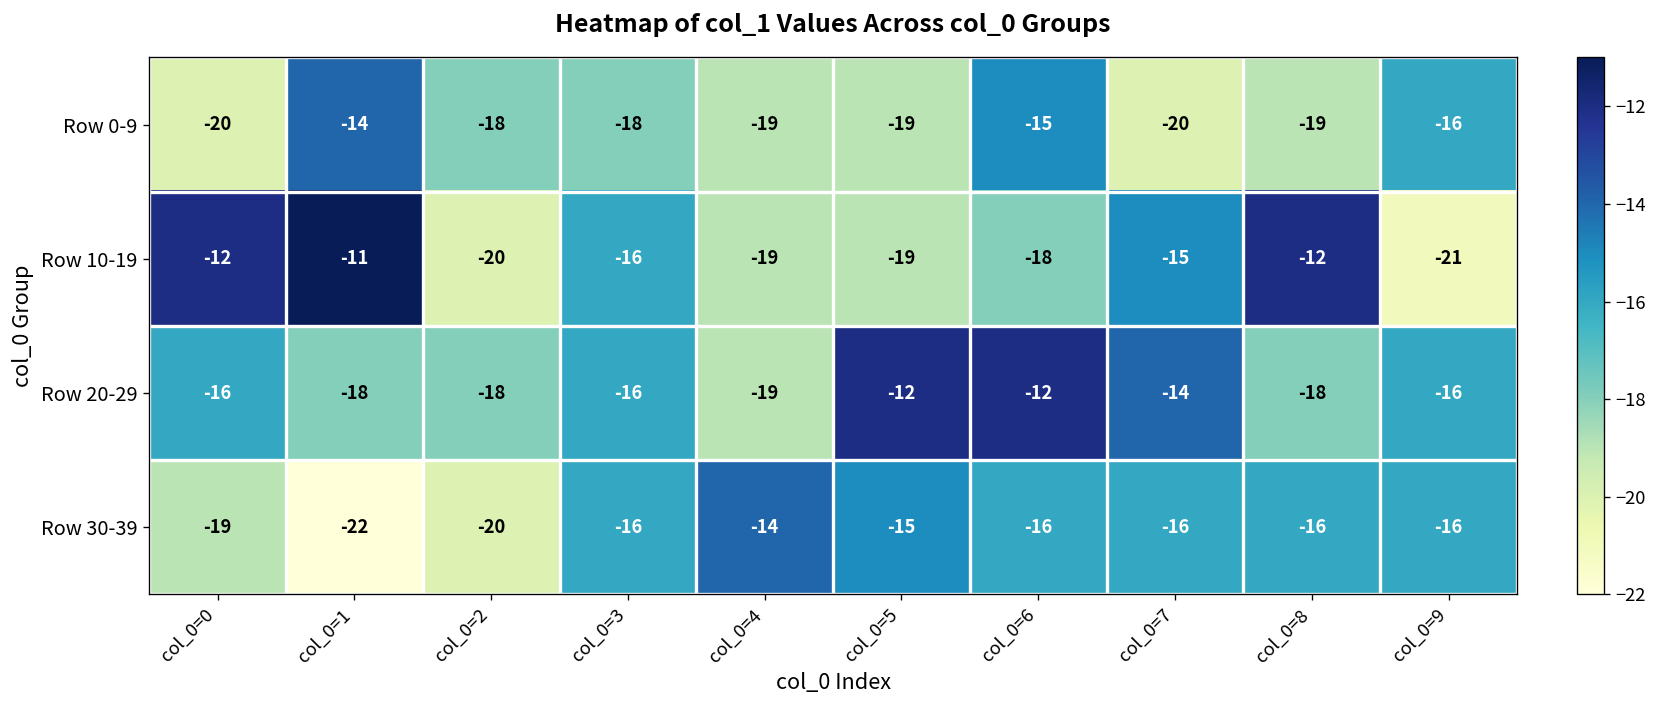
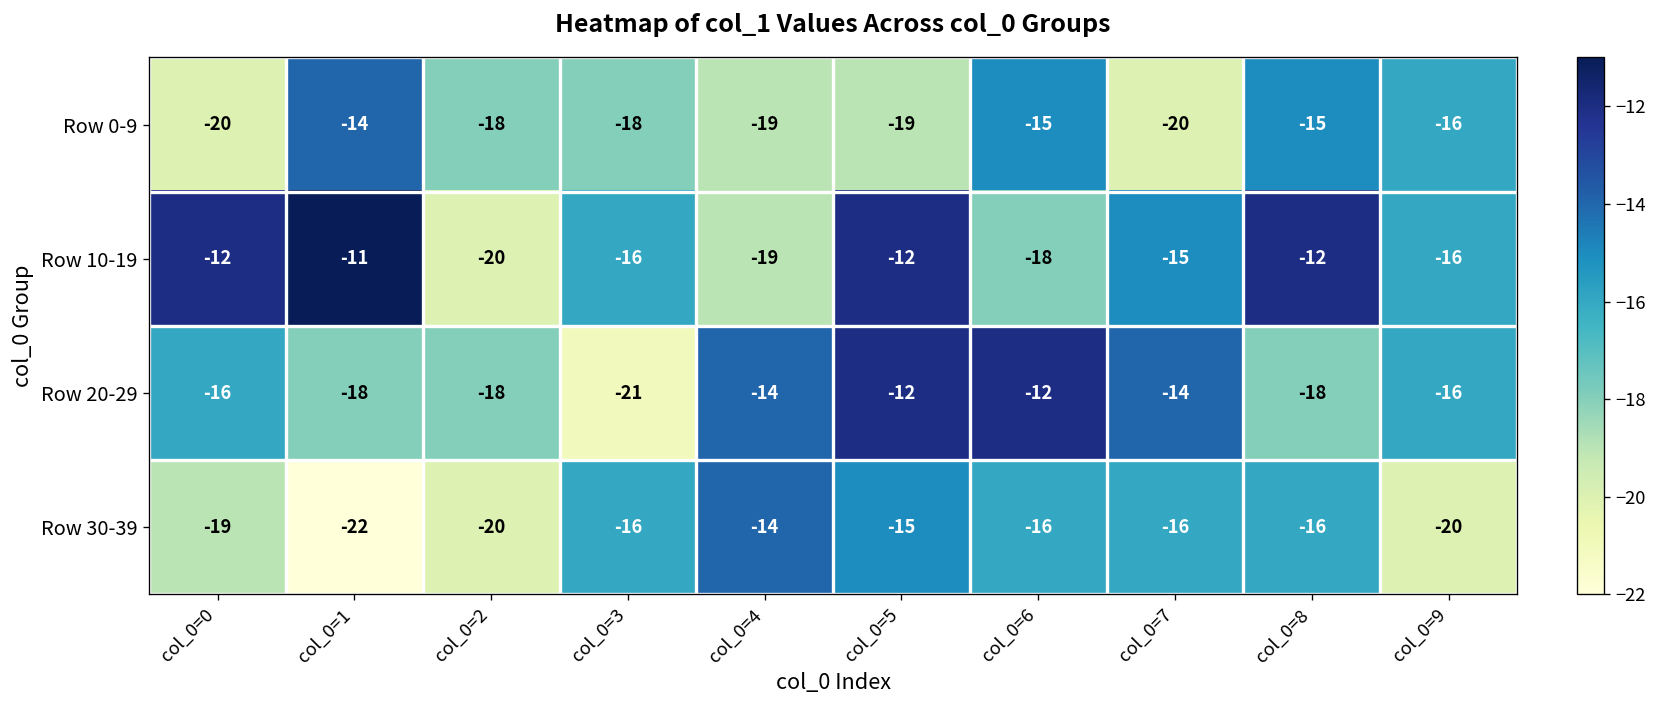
Row 0-9, col_0=8: -19 -> -15
Row 10-19, col_0=5: -19 -> -12
Row 10-19, col_0=9: -21 -> -16
Row 20-29, col_0=3: -16 -> -21
Row 20-29, col_0=4: -19 -> -14
Row 30-39, col_0=9: -16 -> -20
